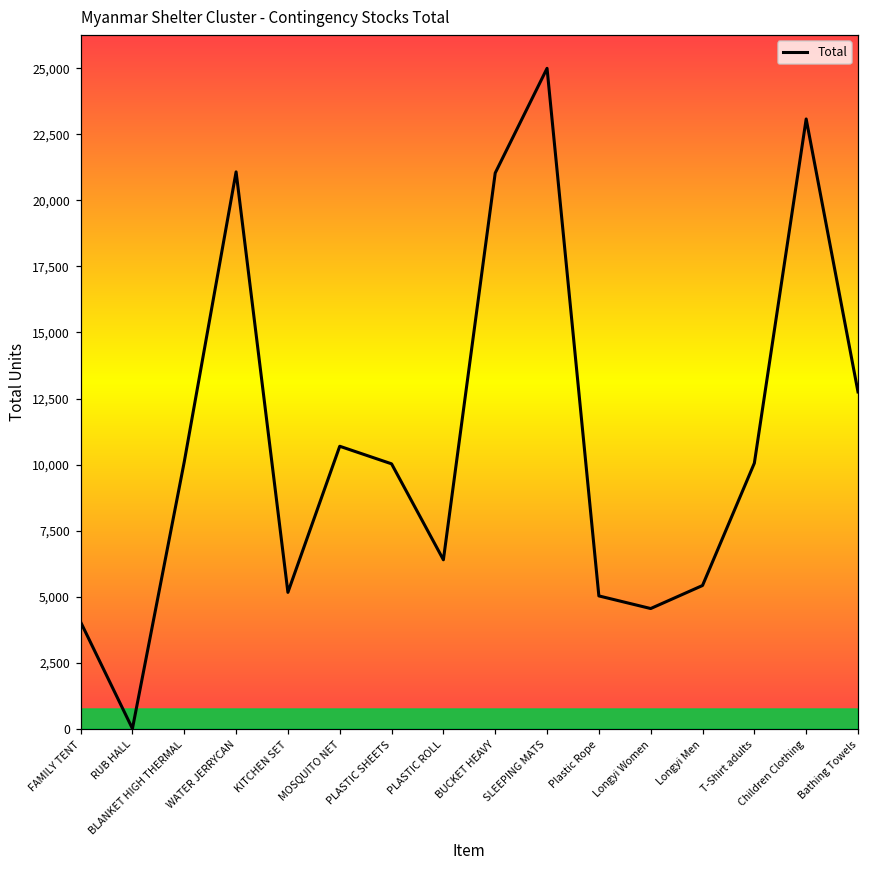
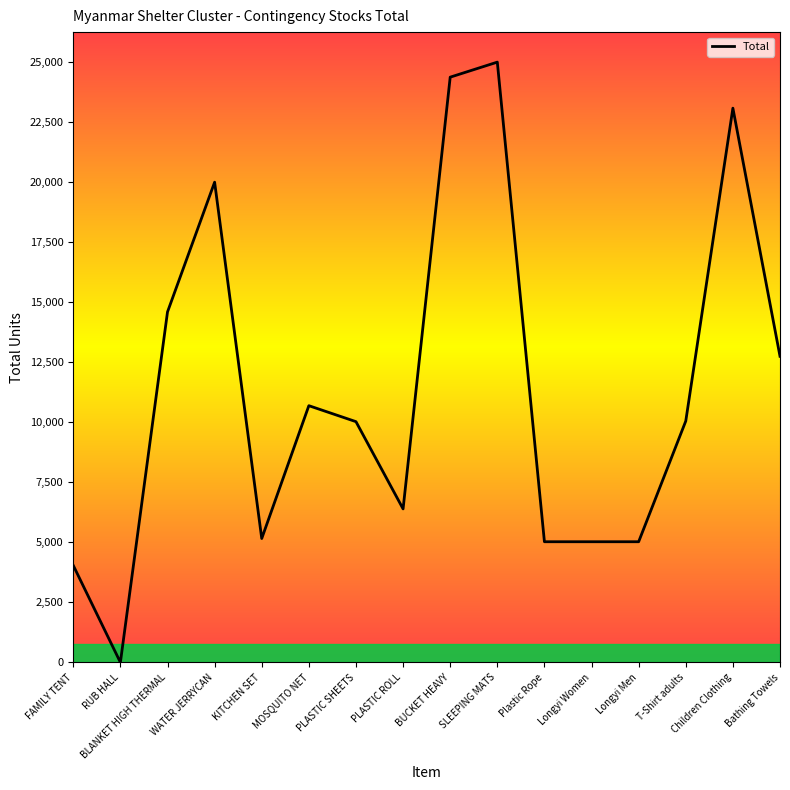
BLANKET HIGH THERMAL: 10,100 -> 14,600
WATER JERRYCAN: 21,100 -> 20,000
BUCKET HEAVY: 21,000 -> 24,400
Longyi Women: 4,500 -> 5,000
Longyi Men: 5,400 -> 5,000
